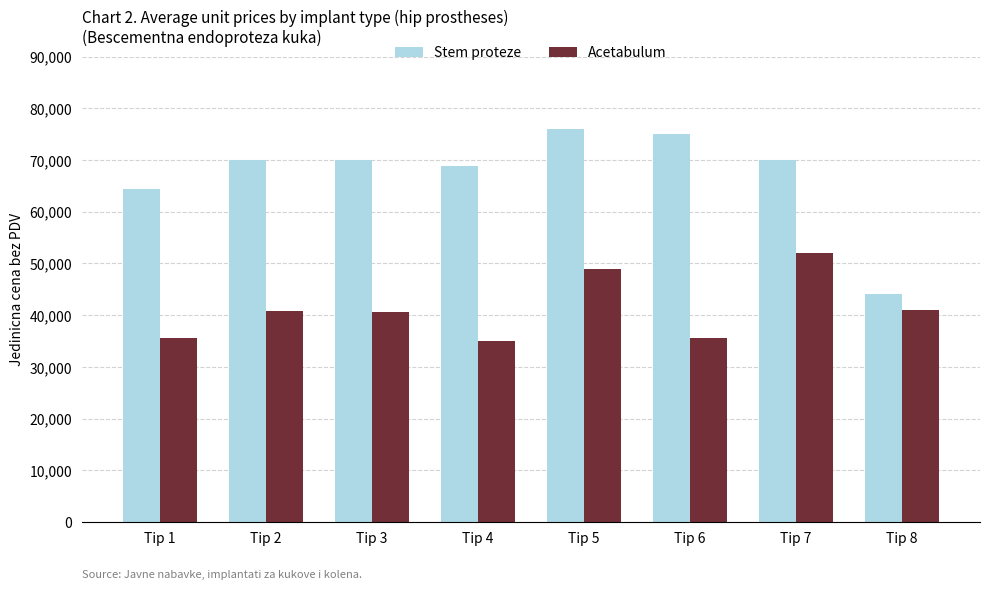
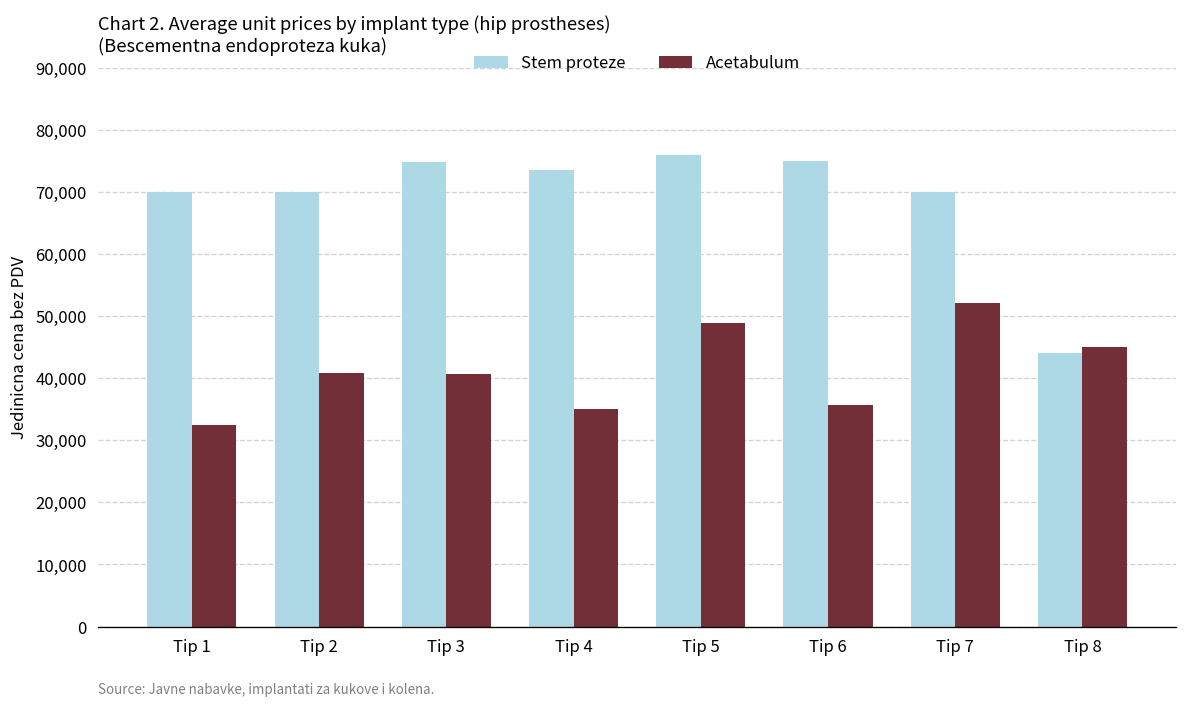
Stem proteze, Tip 1: 64,000 -> 70,000
Acetabulum, Tip 1: 36,000 -> 32,000
Stem proteze, Tip 3: 70,000 -> 75,000
Stem proteze, Tip 4: 69,000 -> 74,000
Acetabulum, Tip 8: 41,000 -> 45,000
